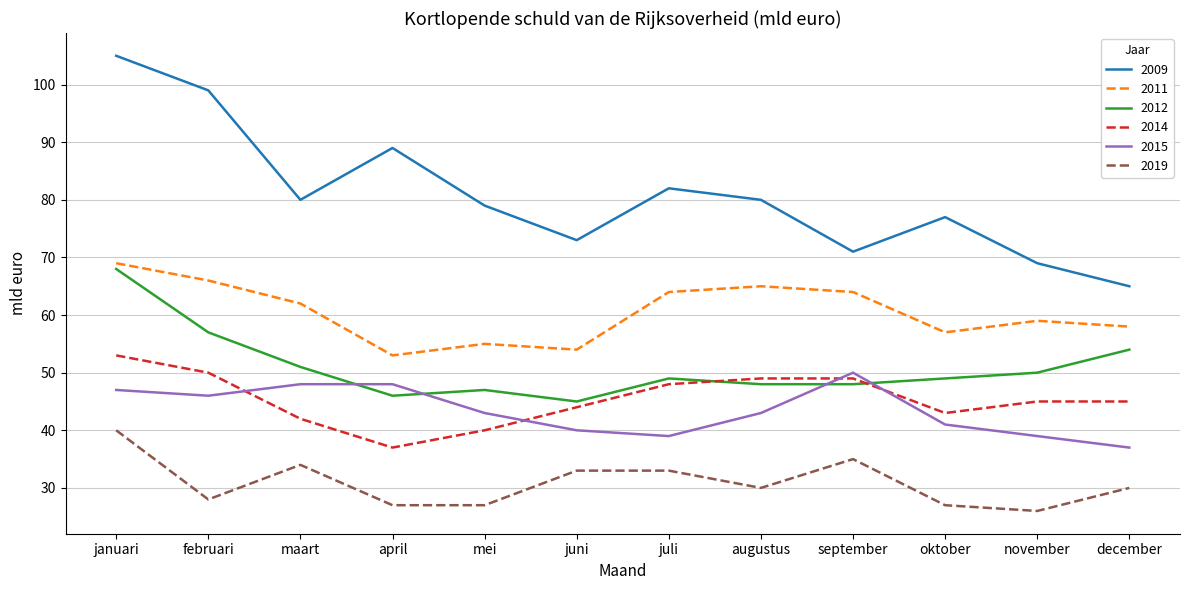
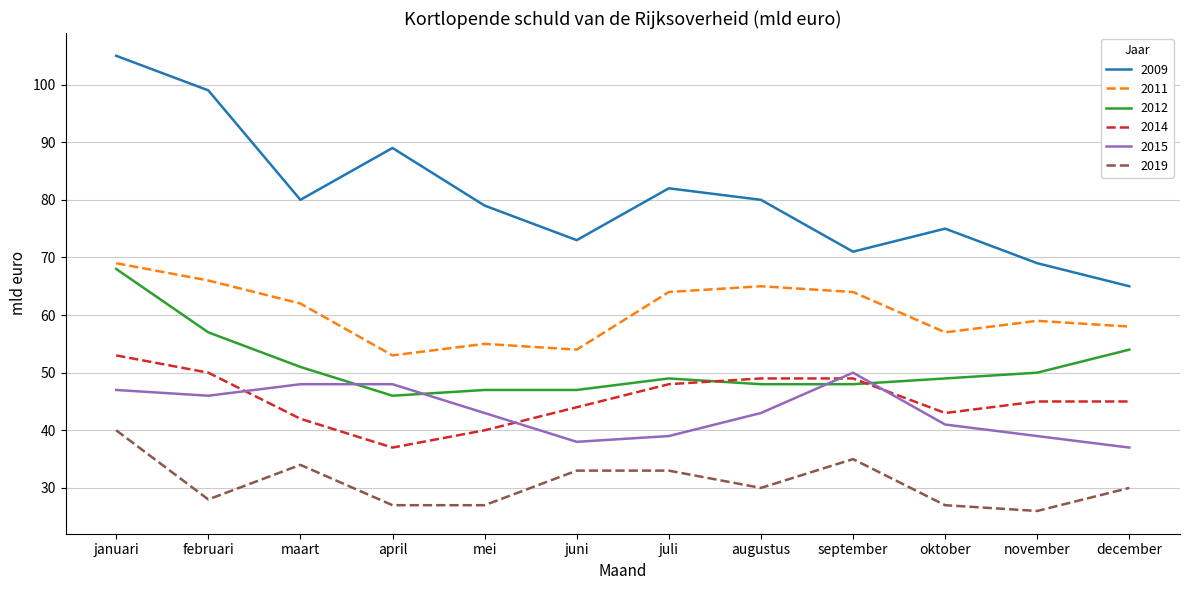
2012, juni: 45 -> 47
2015, juni: 40 -> 38
2009, oktober: 77 -> 75
